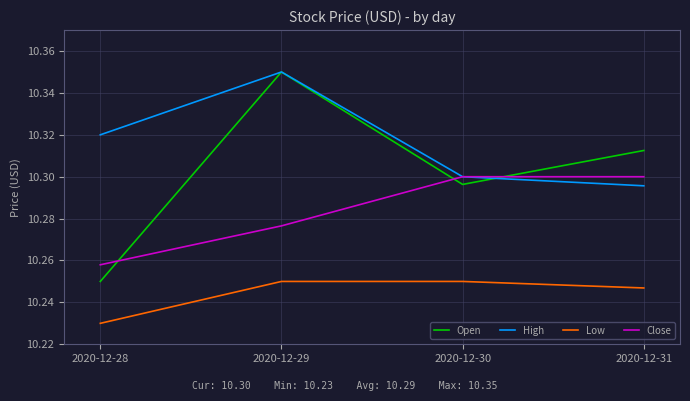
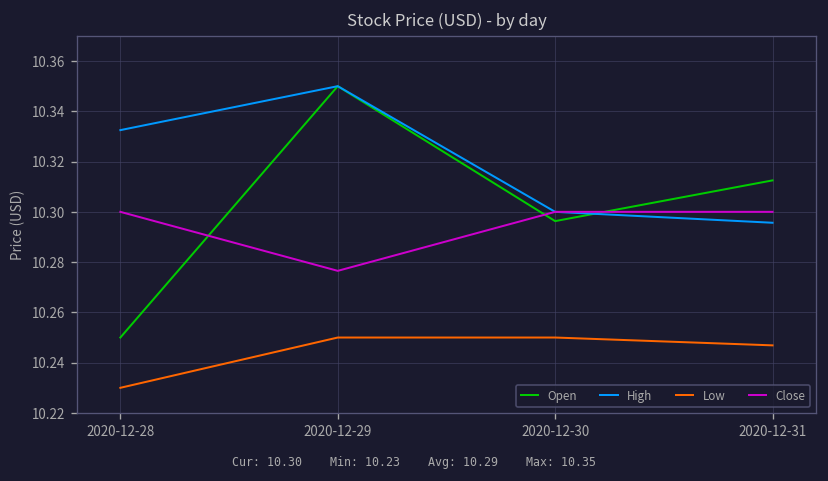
High, 2020-12-28: 10.320 -> 10.333
Close, 2020-12-28: 10.258 -> 10.300
